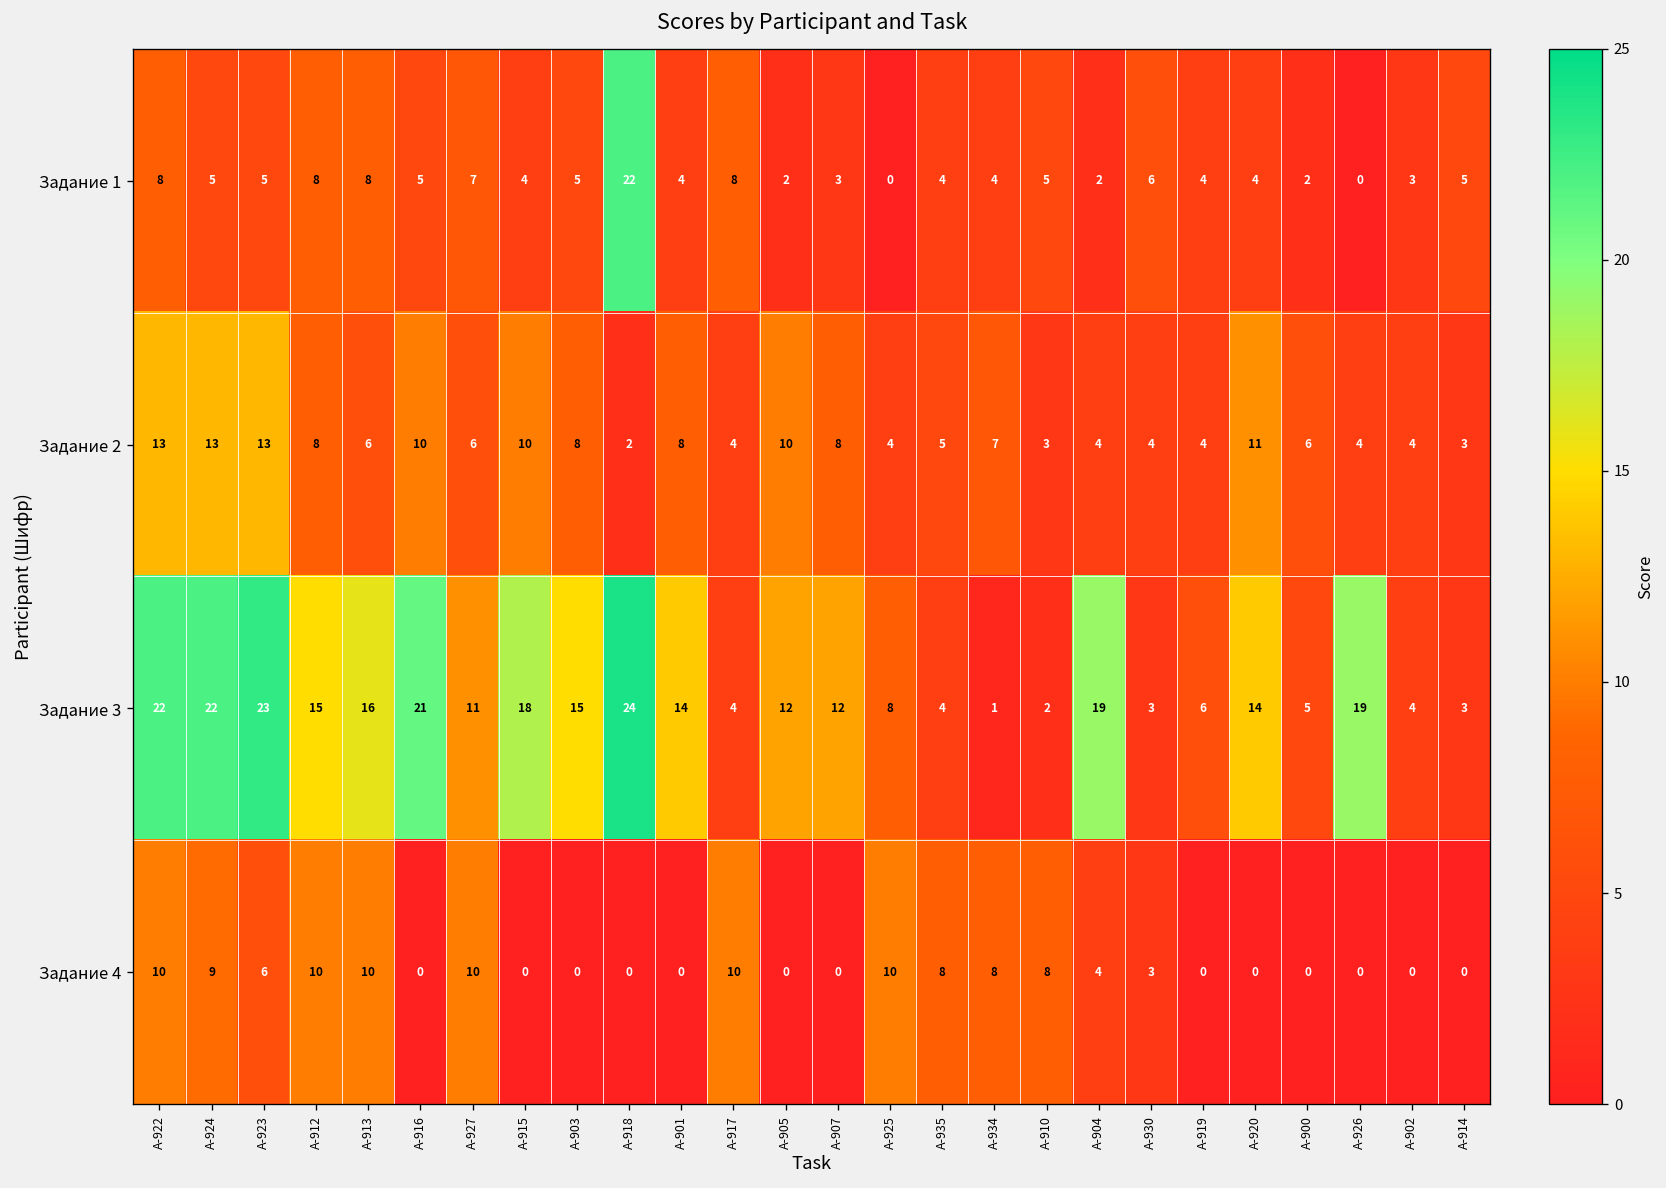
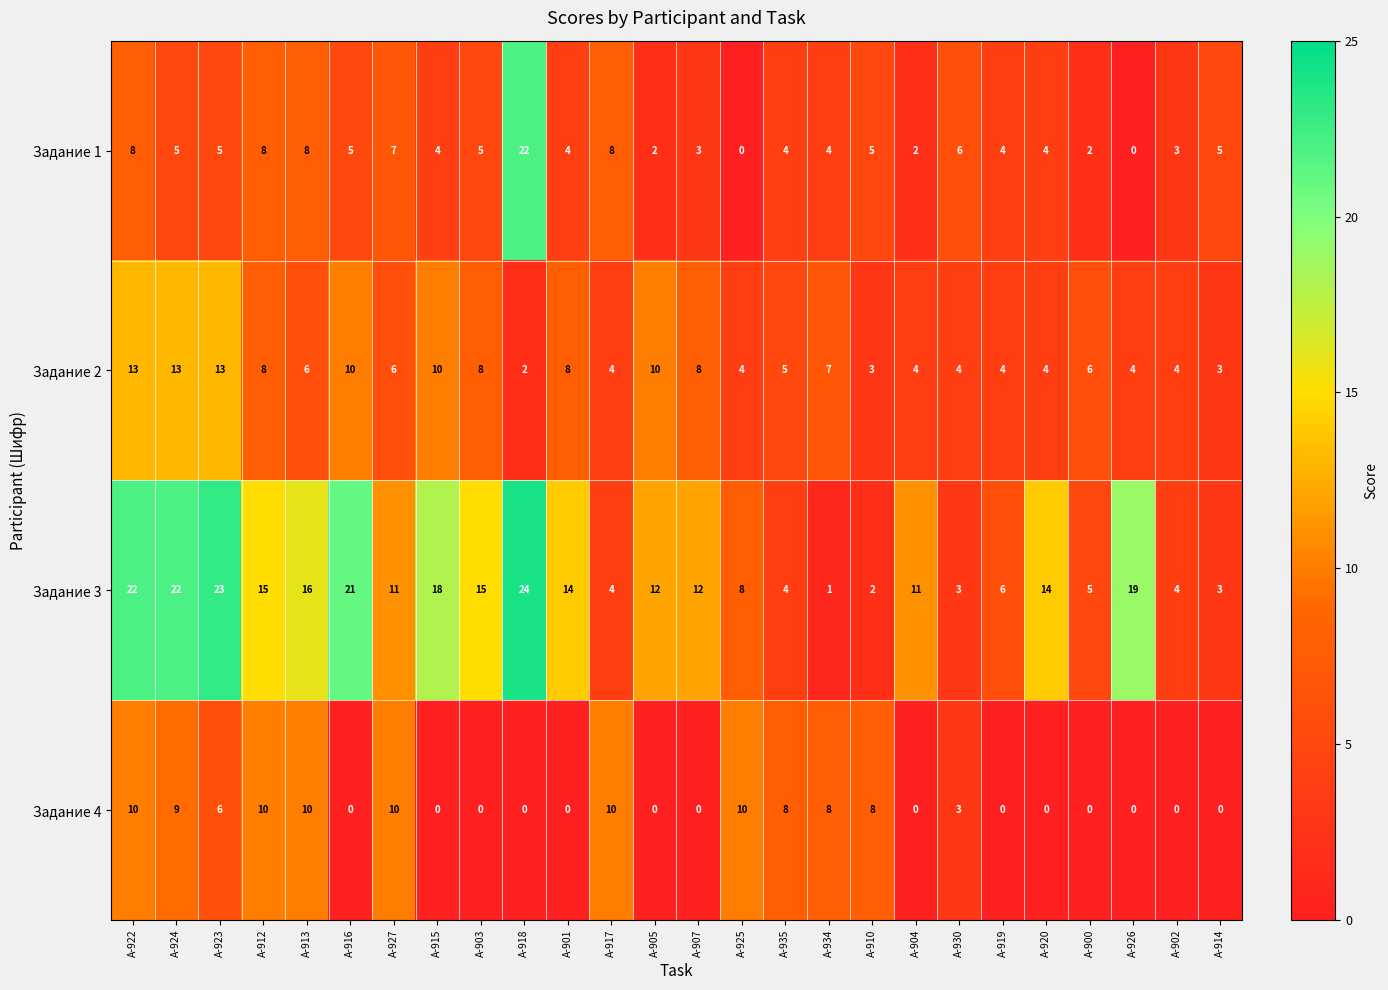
Задание 2, А-920: 11 -> 4
Задание 3, А-904: 19 -> 11
Задание 4, А-904: 4 -> 0
